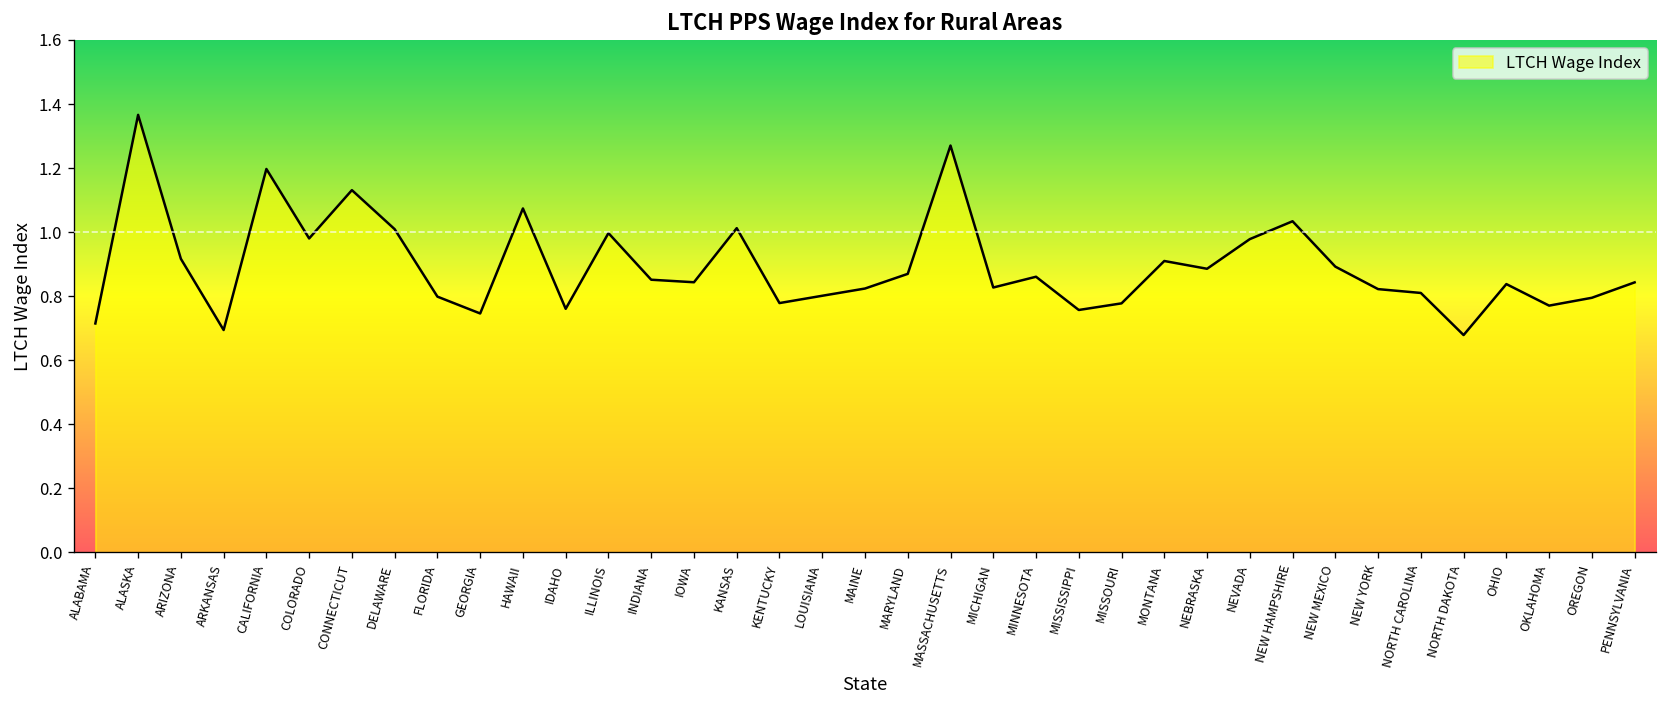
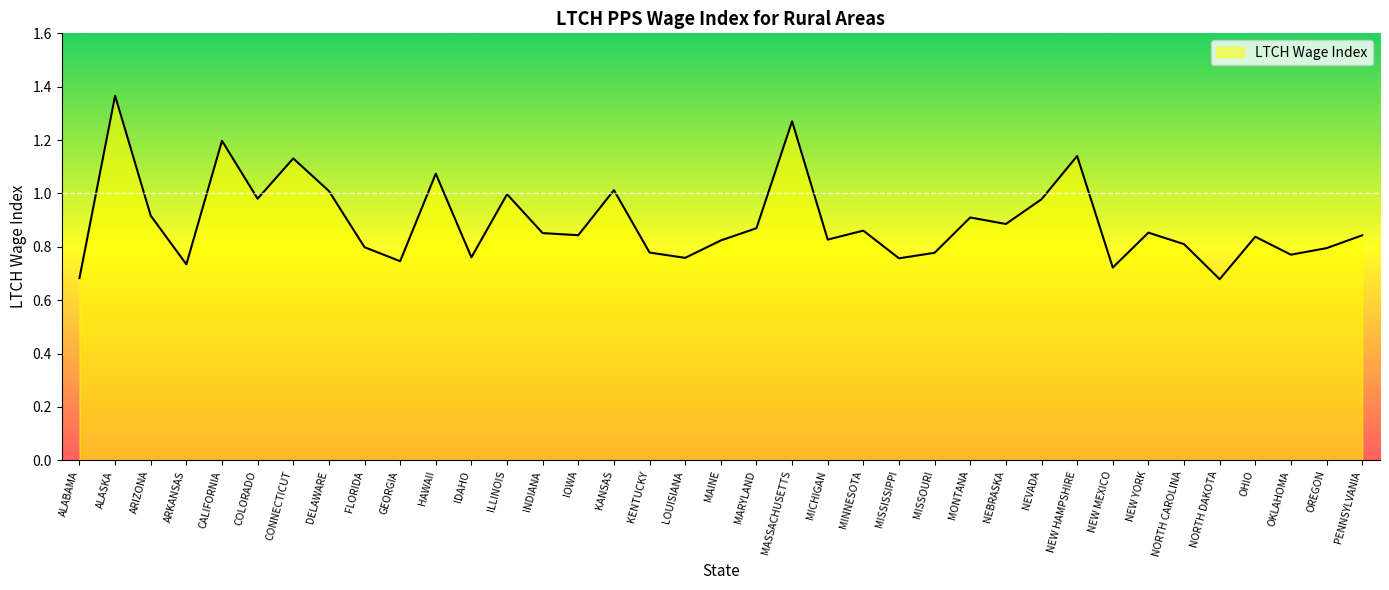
ALABAMA: 0.71 -> 0.68
ARKANSAS: 0.69 -> 0.73
LOUISIANA: 0.80 -> 0.76
NEW HAMPSHIRE: 1.03 -> 1.14
NEW MEXICO: 0.89 -> 0.72
NEW YORK: 0.82 -> 0.85
